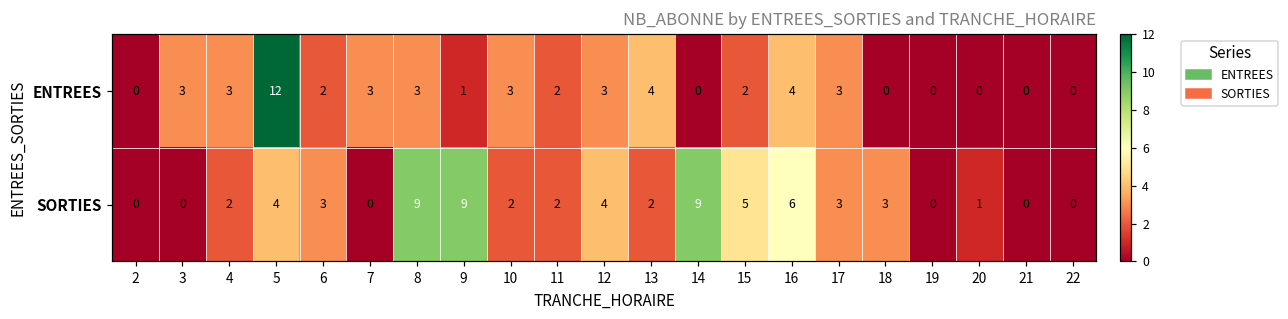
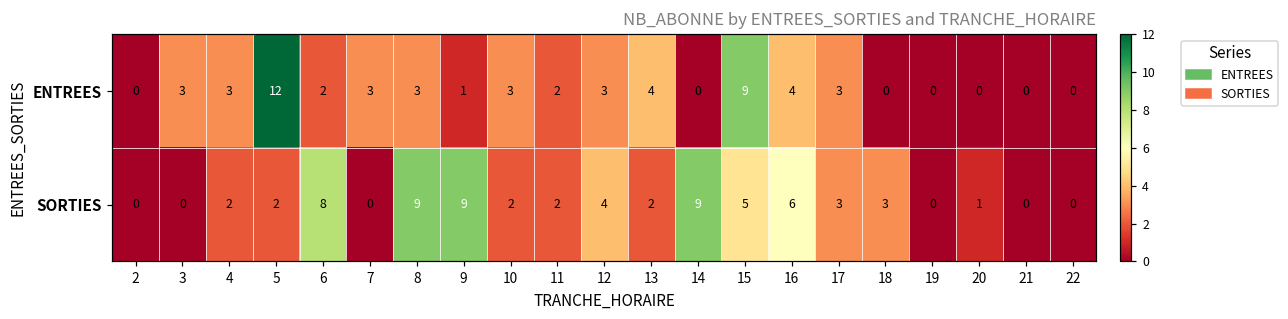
ENTREES, 15: 2 -> 9
SORTIES, 5: 4 -> 2
SORTIES, 6: 3 -> 8
